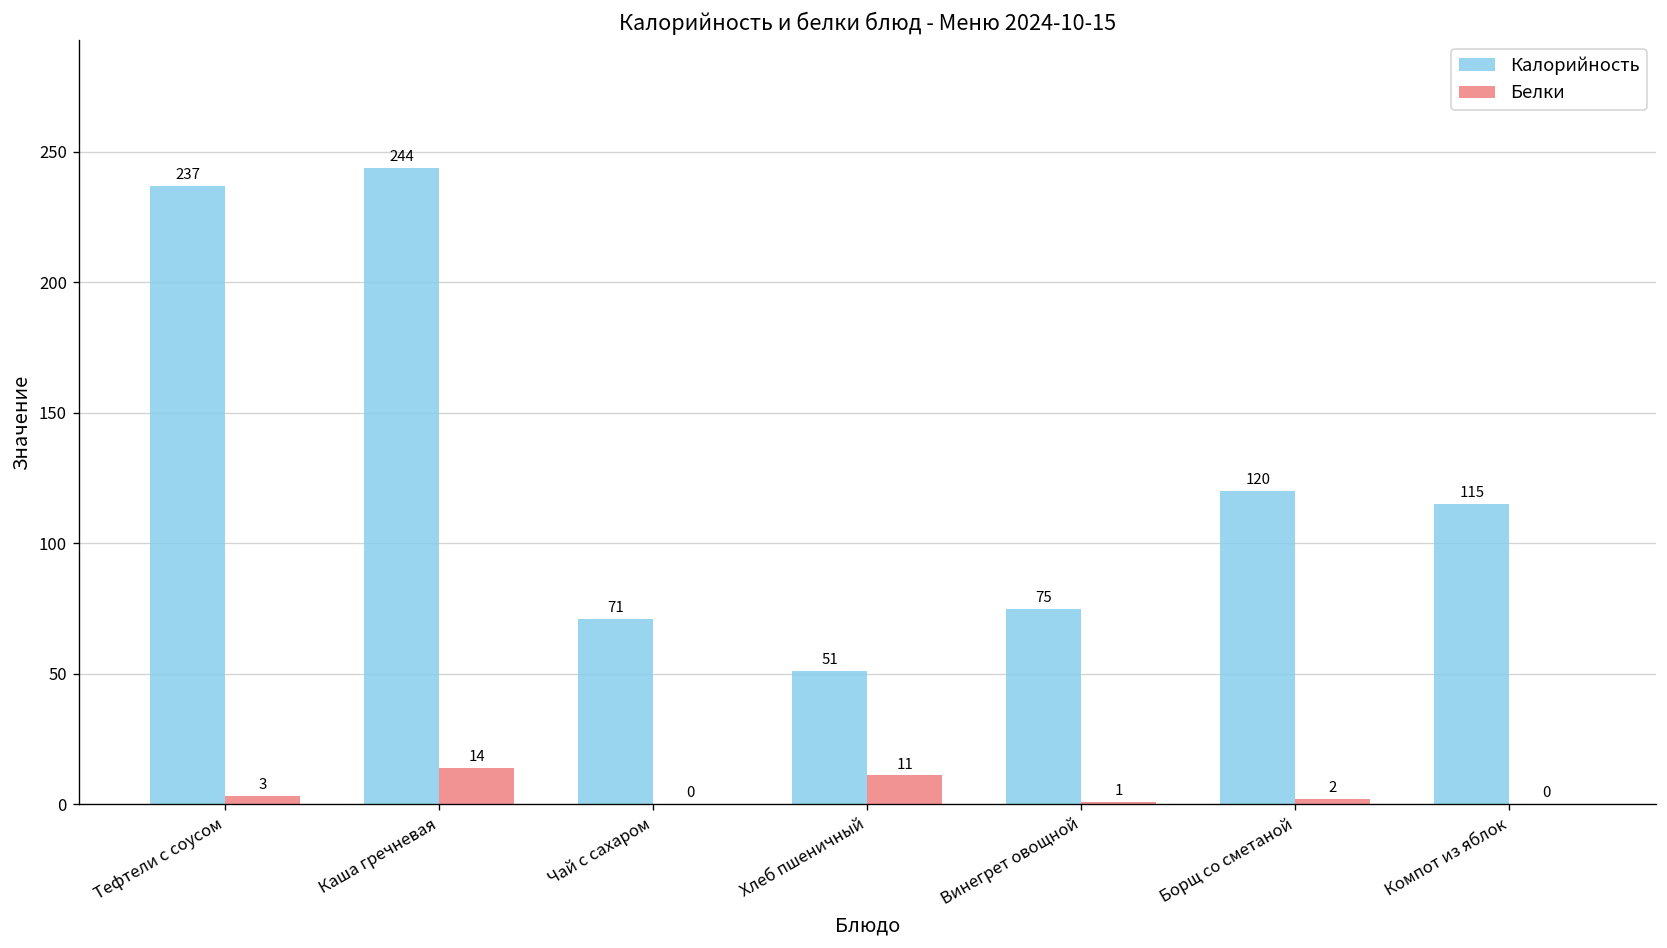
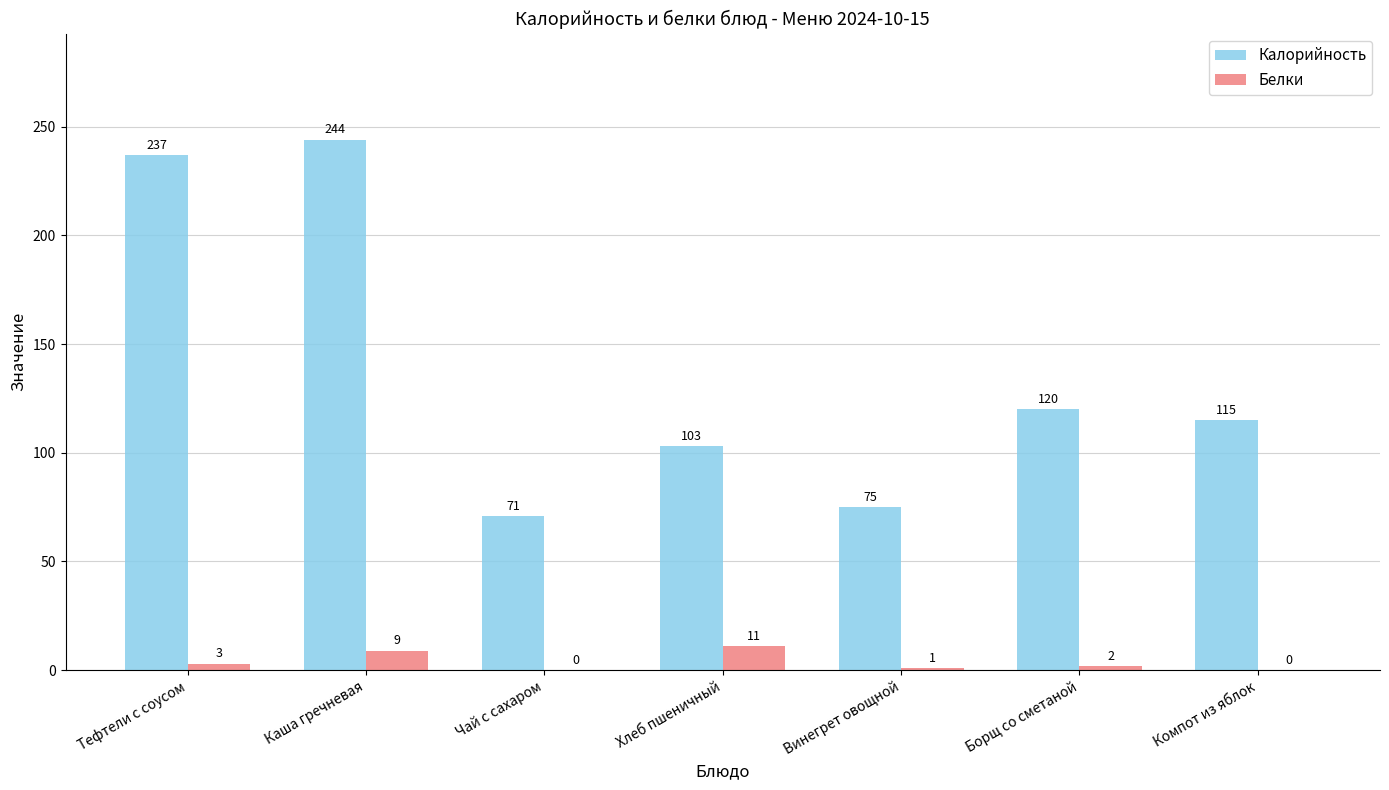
Белки, Каша гречневая: 14 -> 9
Калорийность, Хлеб пшеничный: 51 -> 103
